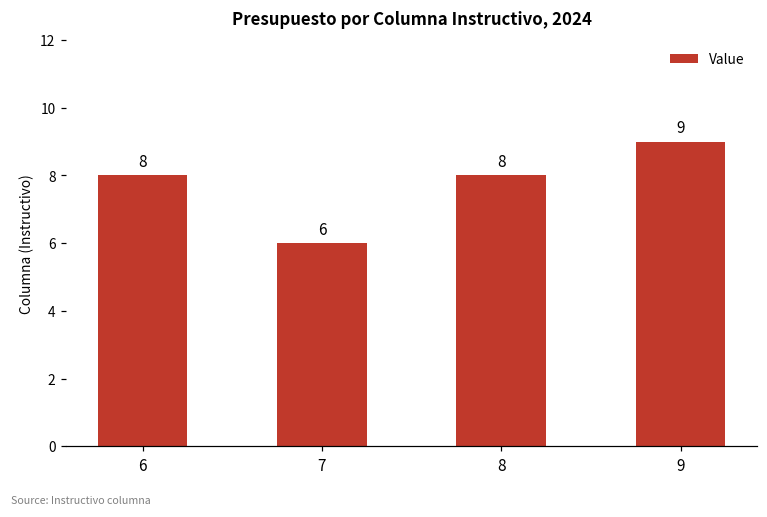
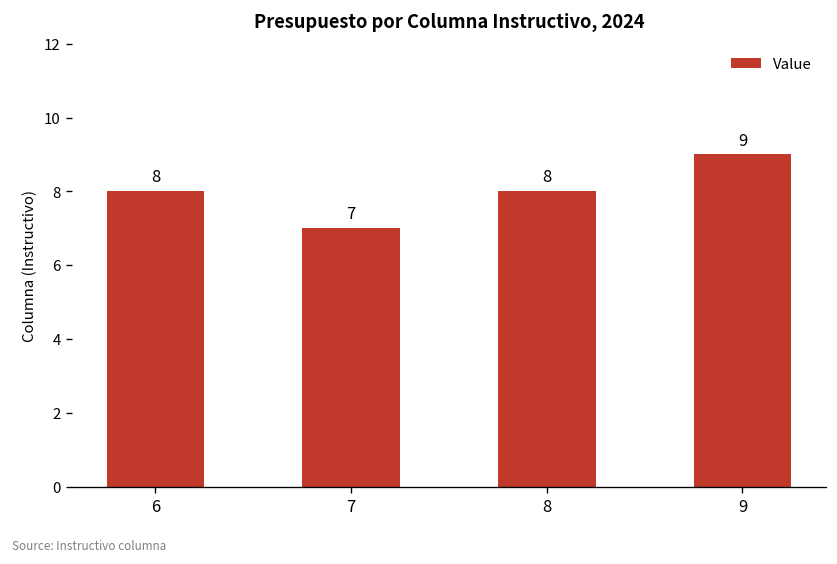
7: 6 -> 7
